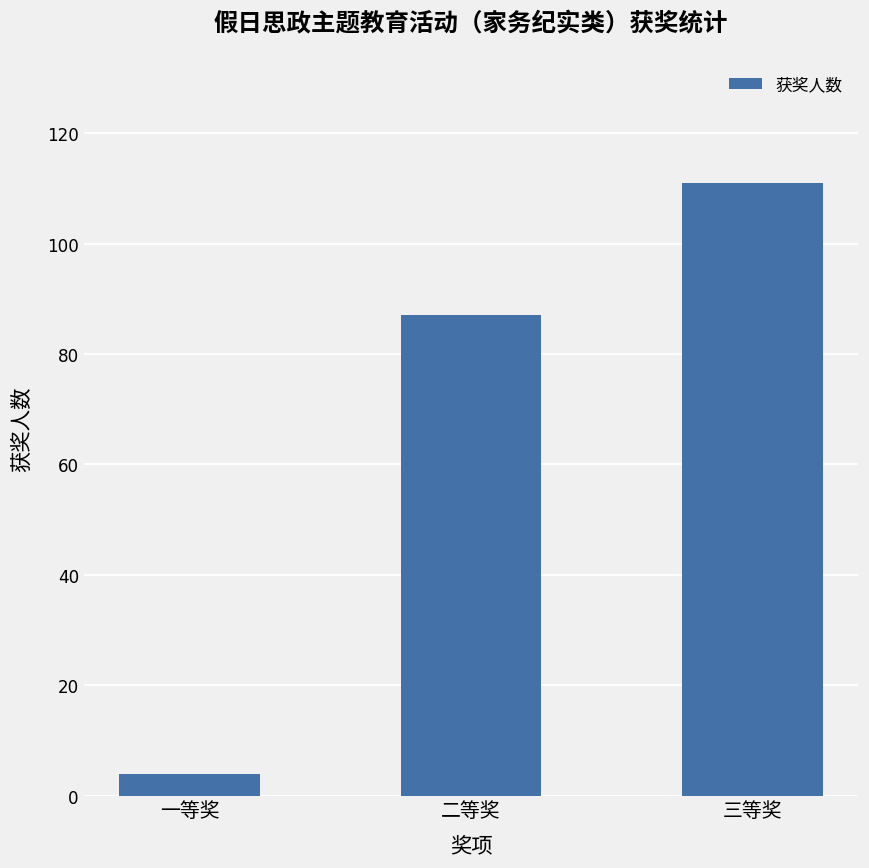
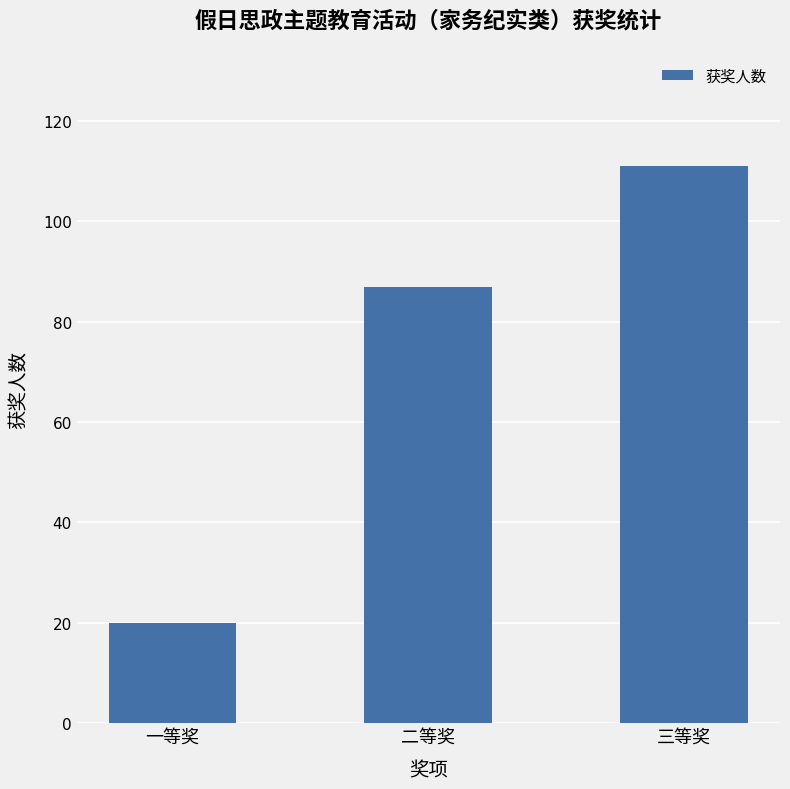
一等奖: 4 -> 20
